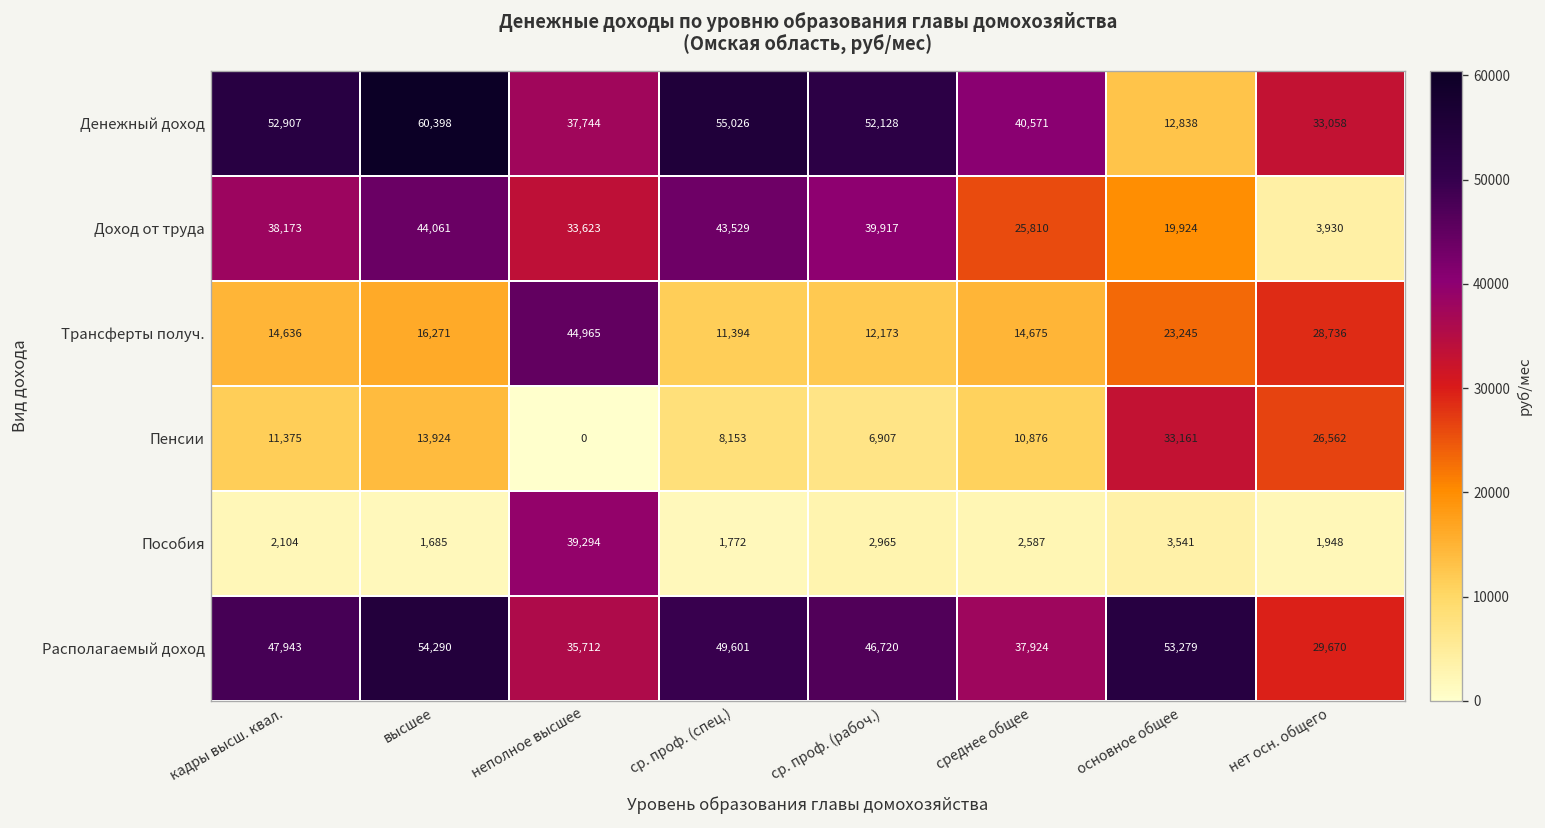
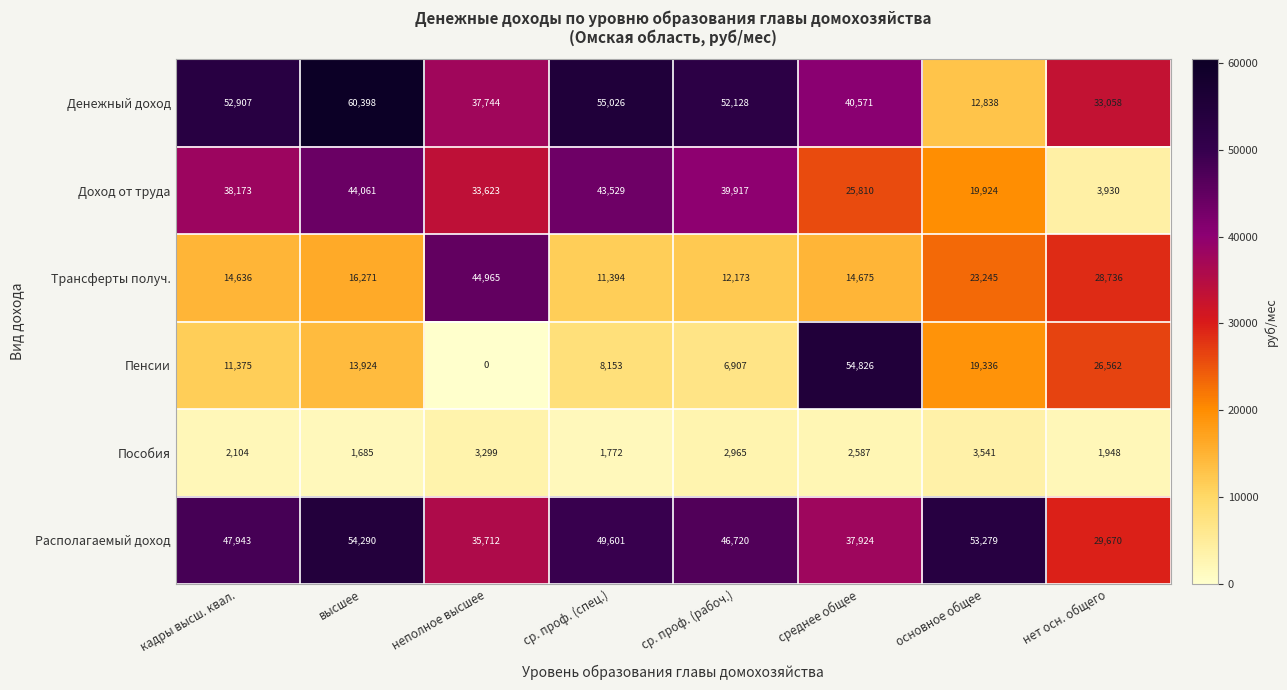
Пенсии, среднее общее: 10,876 -> 54,826
Пенсии, основное общее: 33,161 -> 19,336
Пособия, неполное высшее: 39,294 -> 3,299
